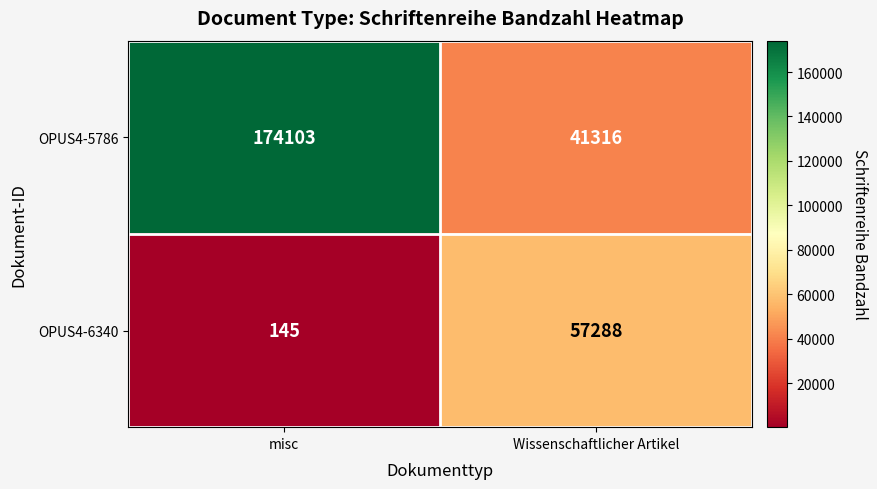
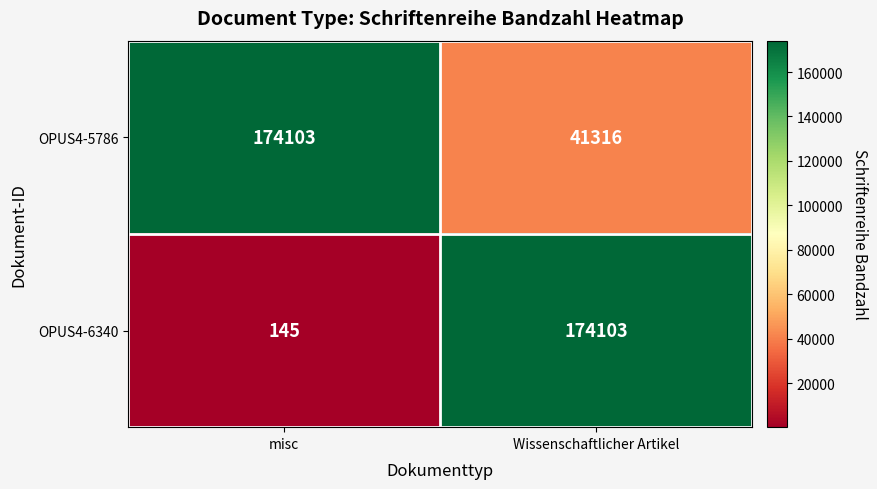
OPUS4-6340, Wissenschaftlicher Artikel: 57288 -> 174103
